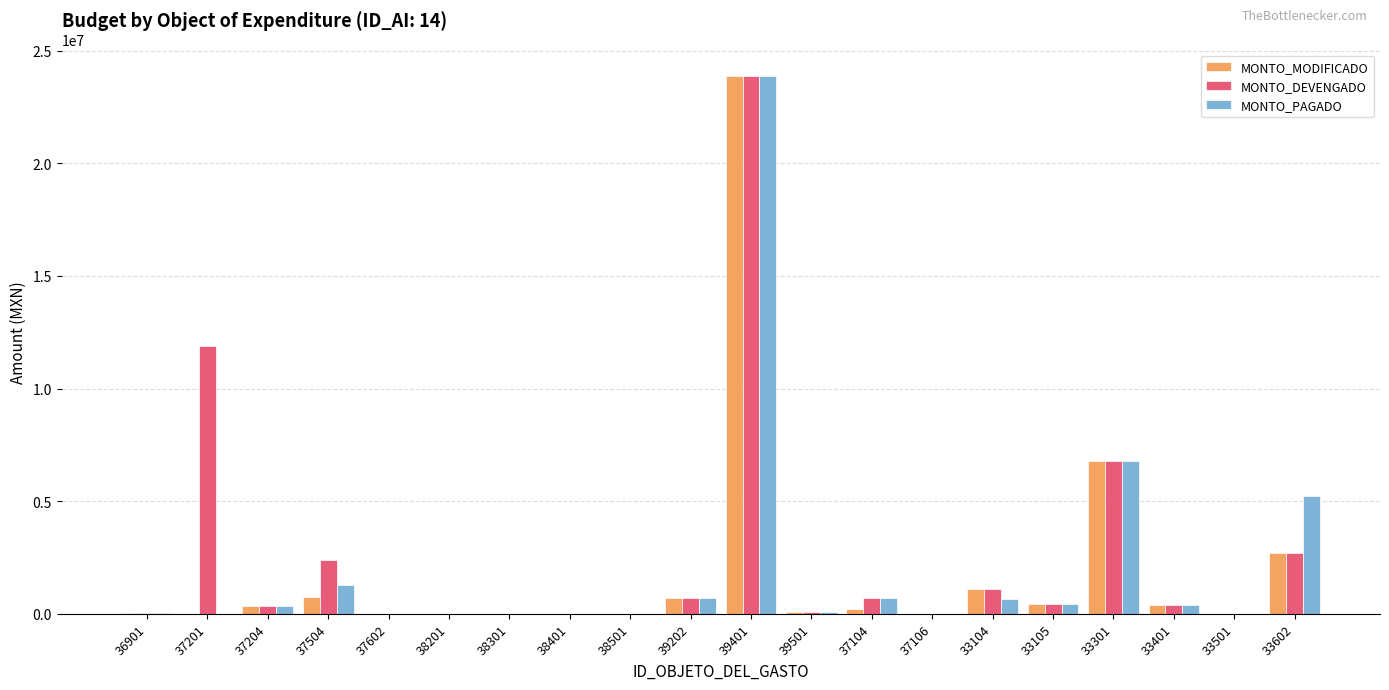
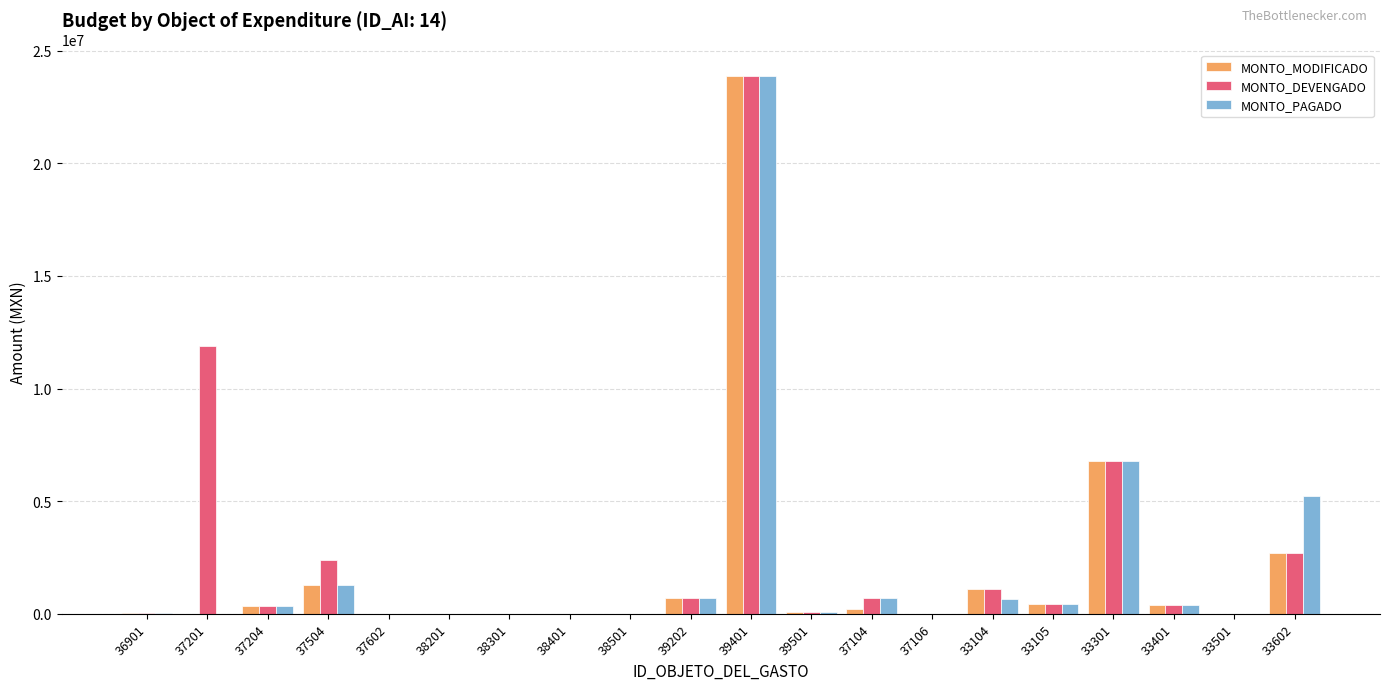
MONTO_MODIFICADO, 37504: 700000 -> 1300000
